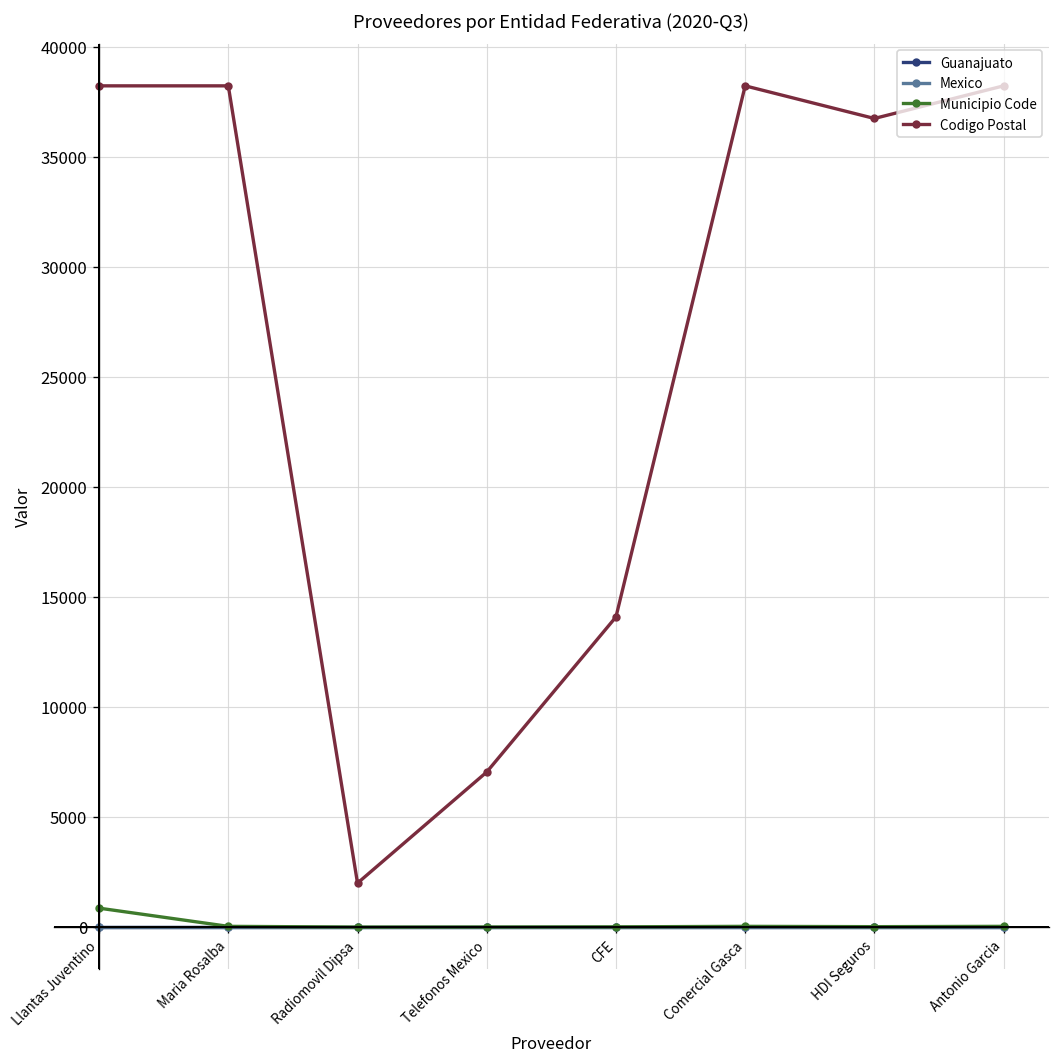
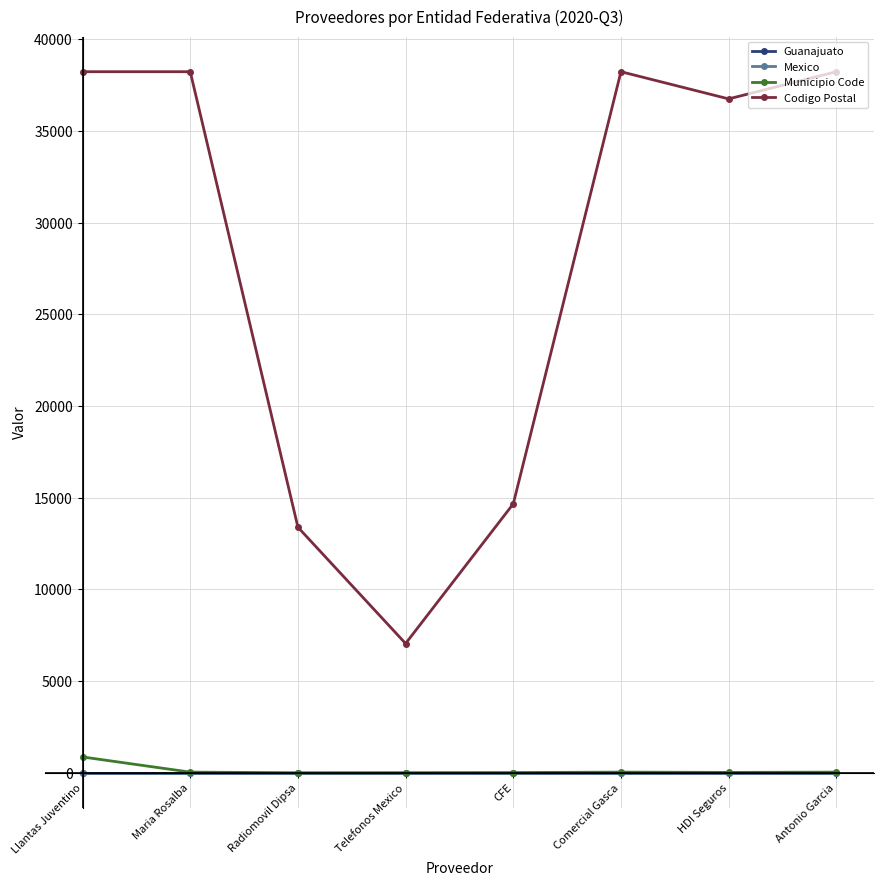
Codigo Postal, Radiomovil Dipsa: 2000 -> 13400
Codigo Postal, CFE: 14100 -> 14700
